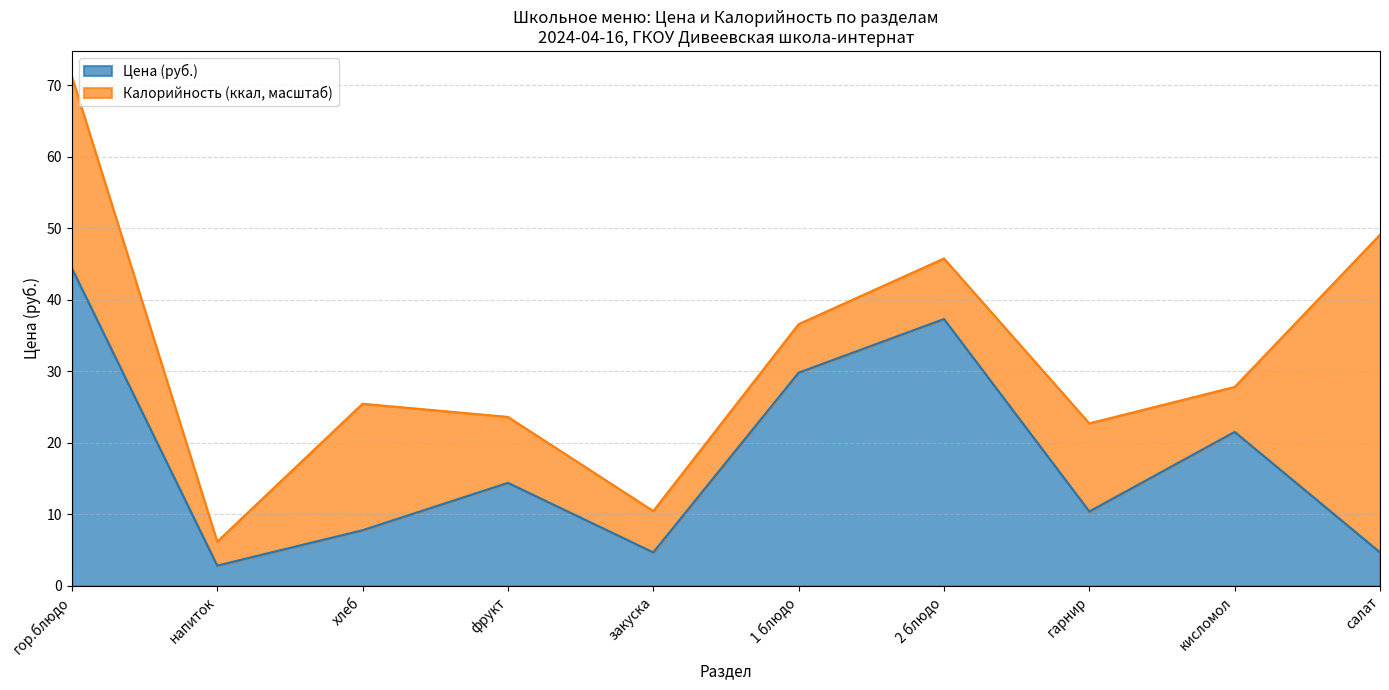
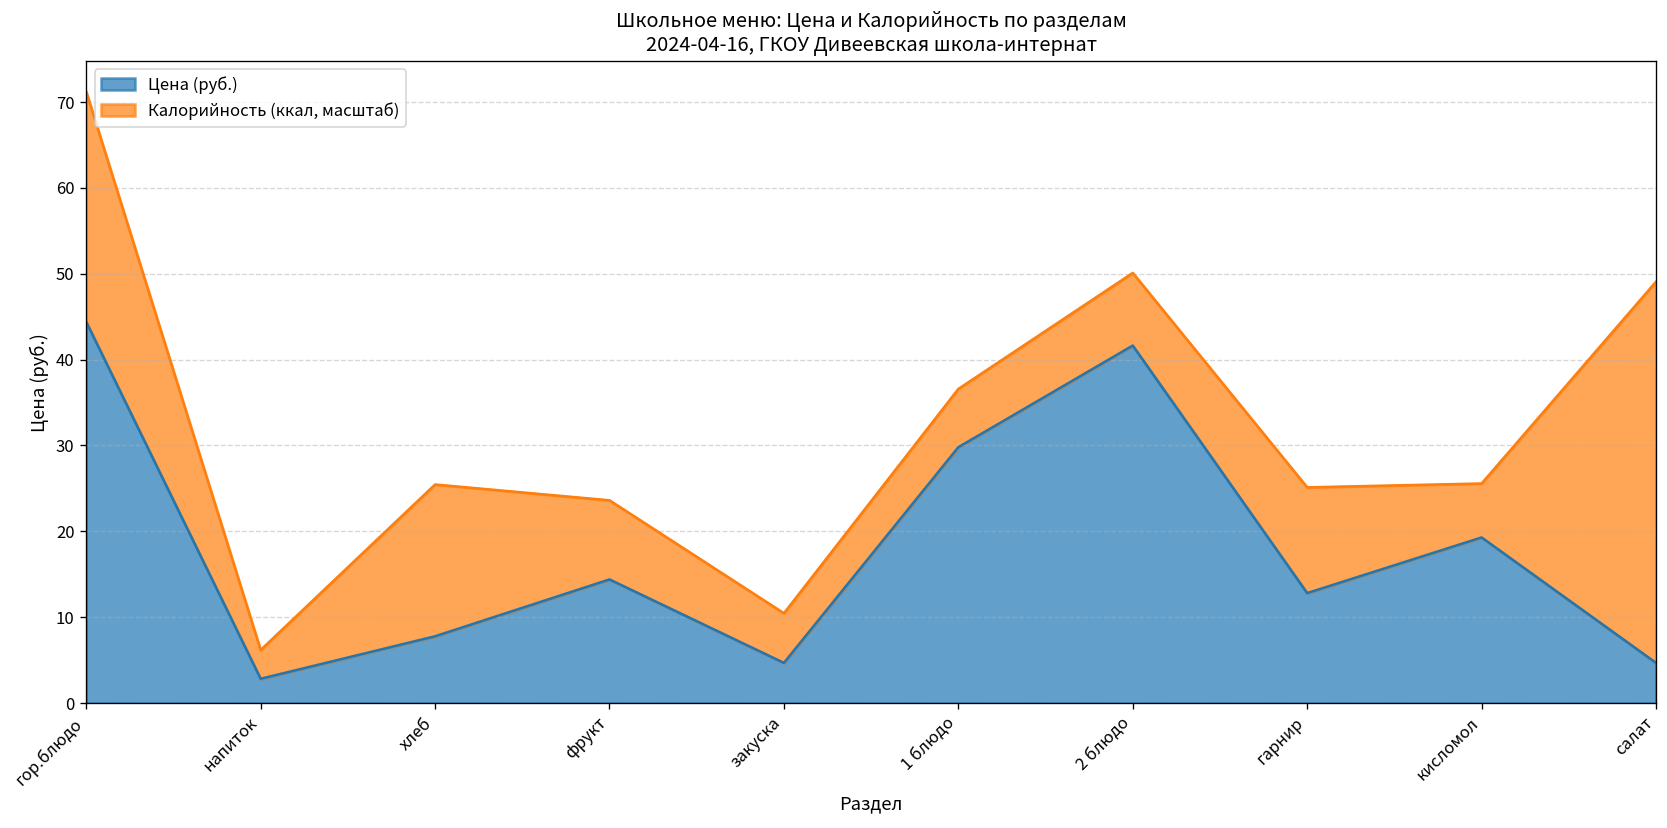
Цена (руб.), 2 блюдо: 37 -> 42
Цена (руб.), гарнир: 10 -> 13
Цена (руб.), кисломол: 22 -> 19
